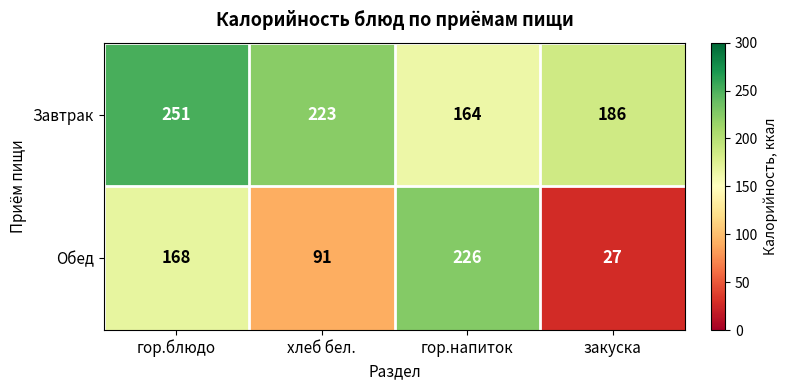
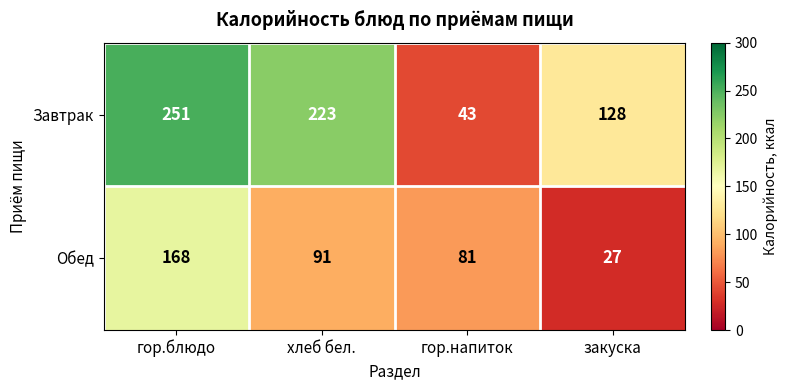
Завтрак, гор.напиток: 164 -> 43
Завтрак, закуска: 186 -> 128
Обед, гор.напиток: 226 -> 81
